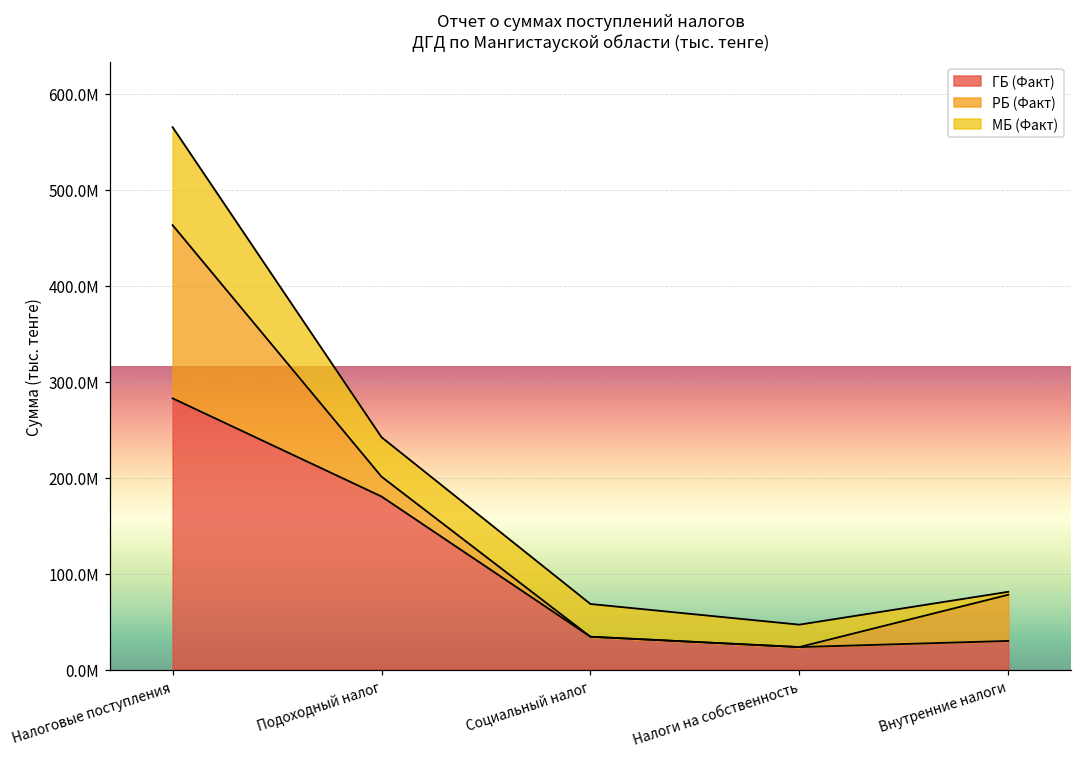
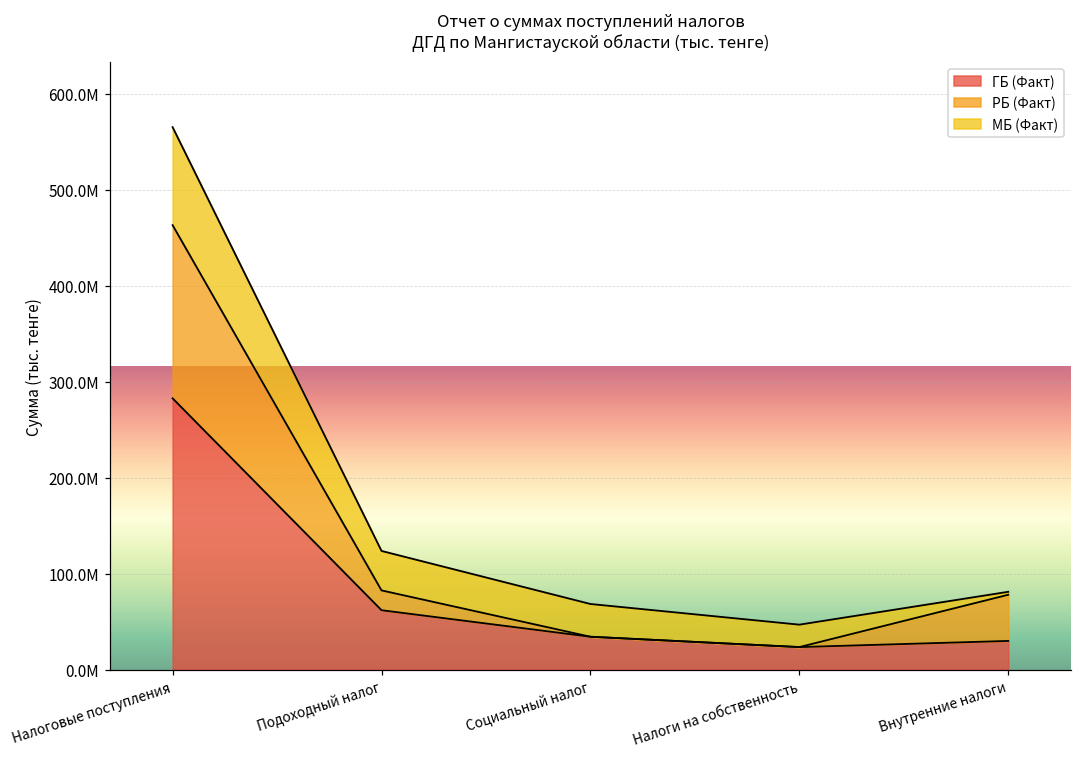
ГБ (Факт), Подоходный налог: 180000000 -> 60000000
